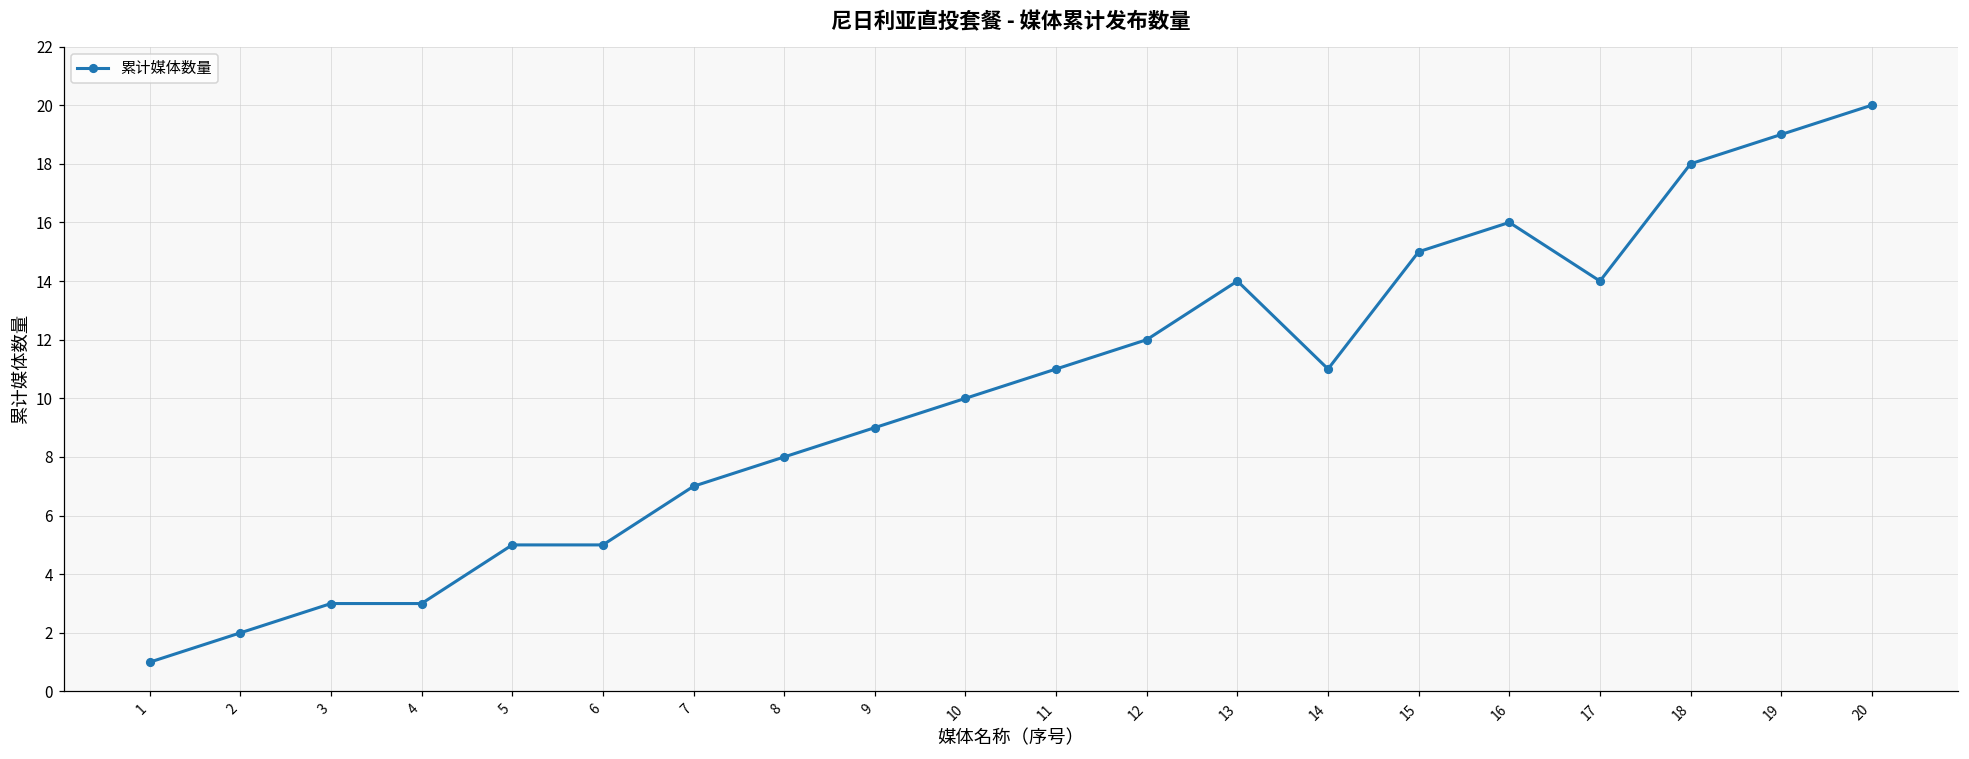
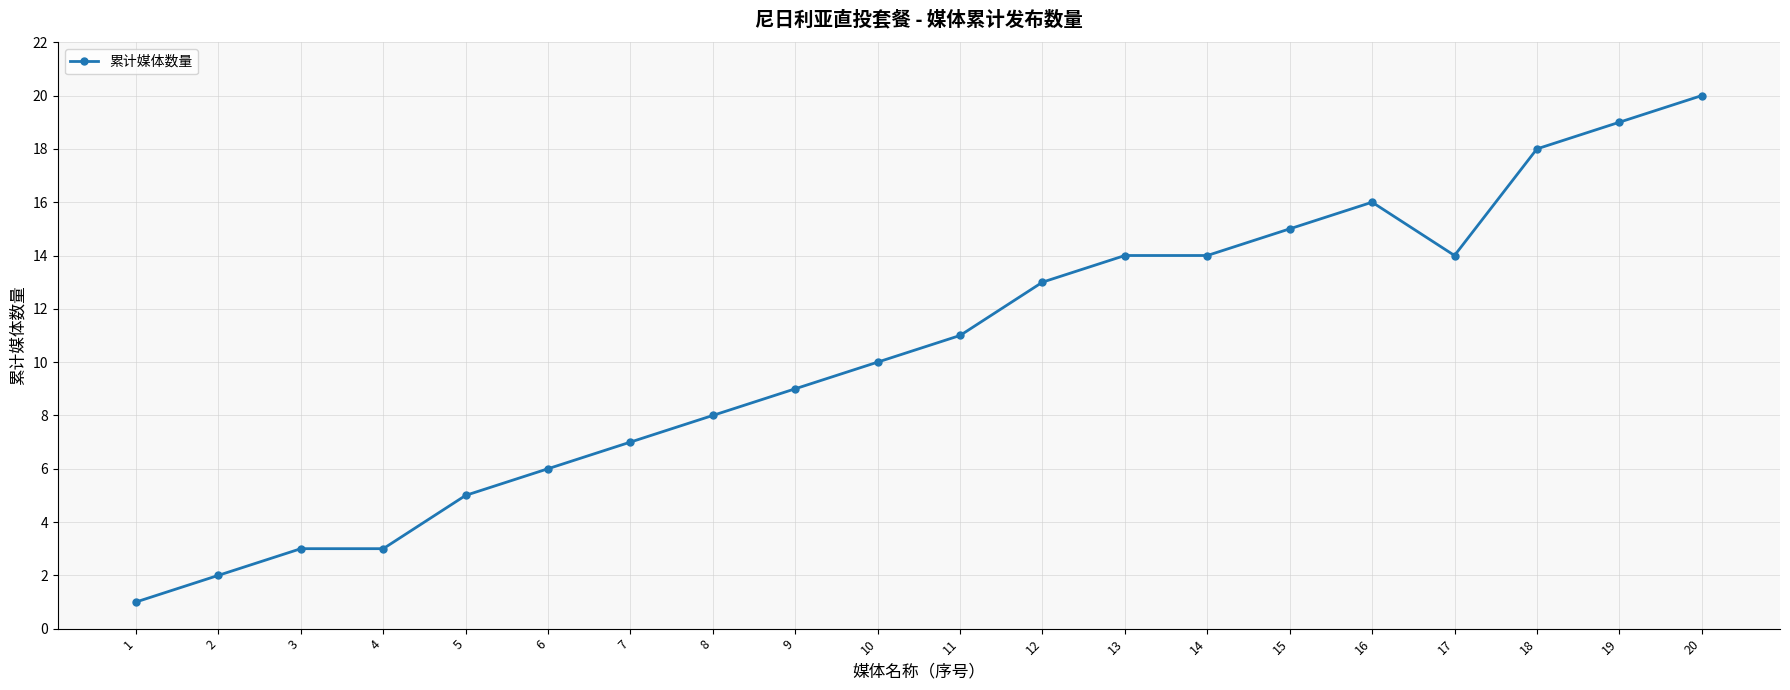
6: 5 -> 6
12: 12 -> 13
14: 11 -> 14
